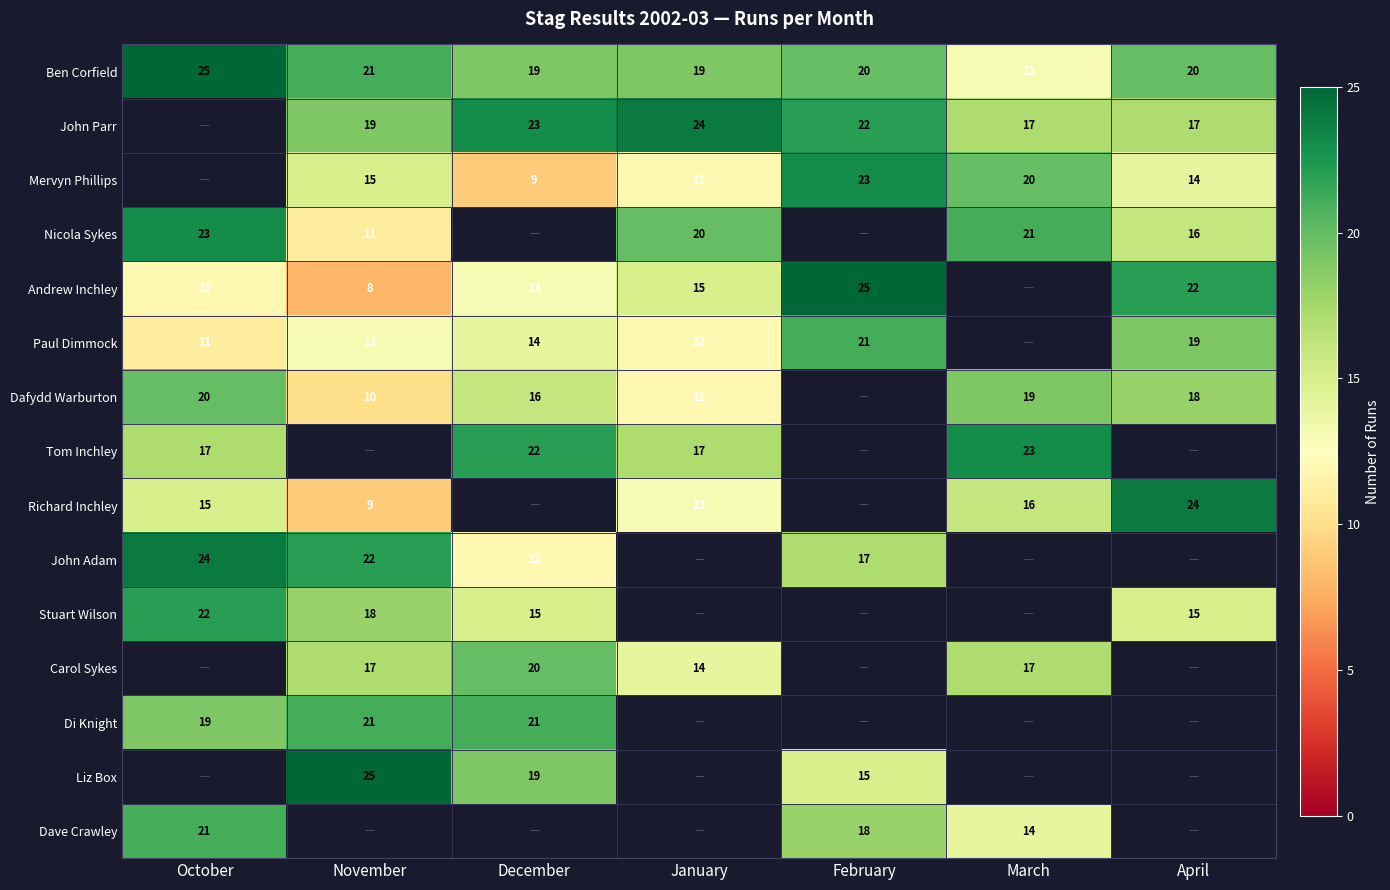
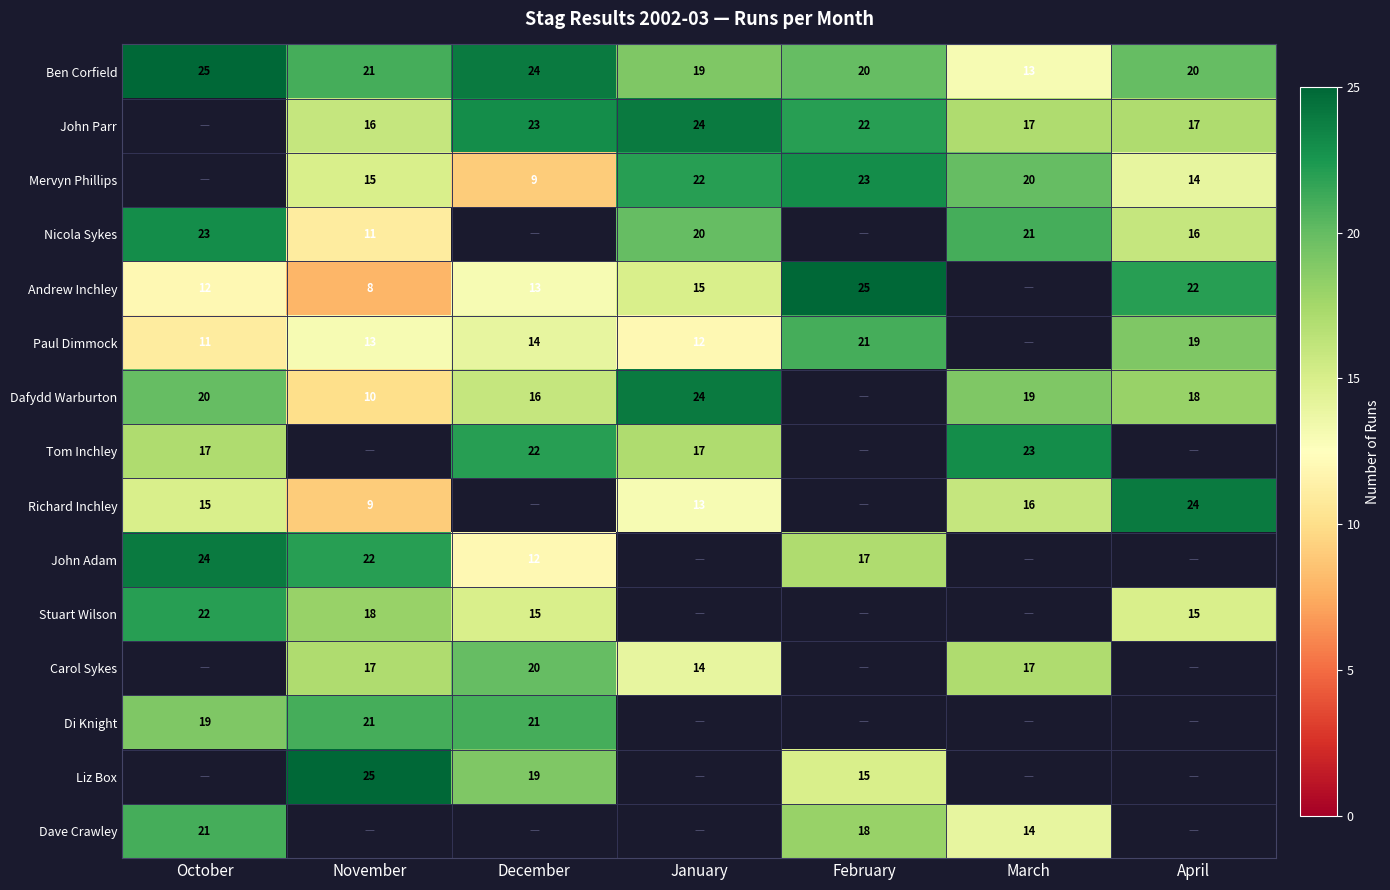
Ben Corfield, December: 19 -> 24
John Parr, November: 19 -> 16
Mervyn Phillips, January: 12 -> 22
Dafydd Warburton, January: 12 -> 24
